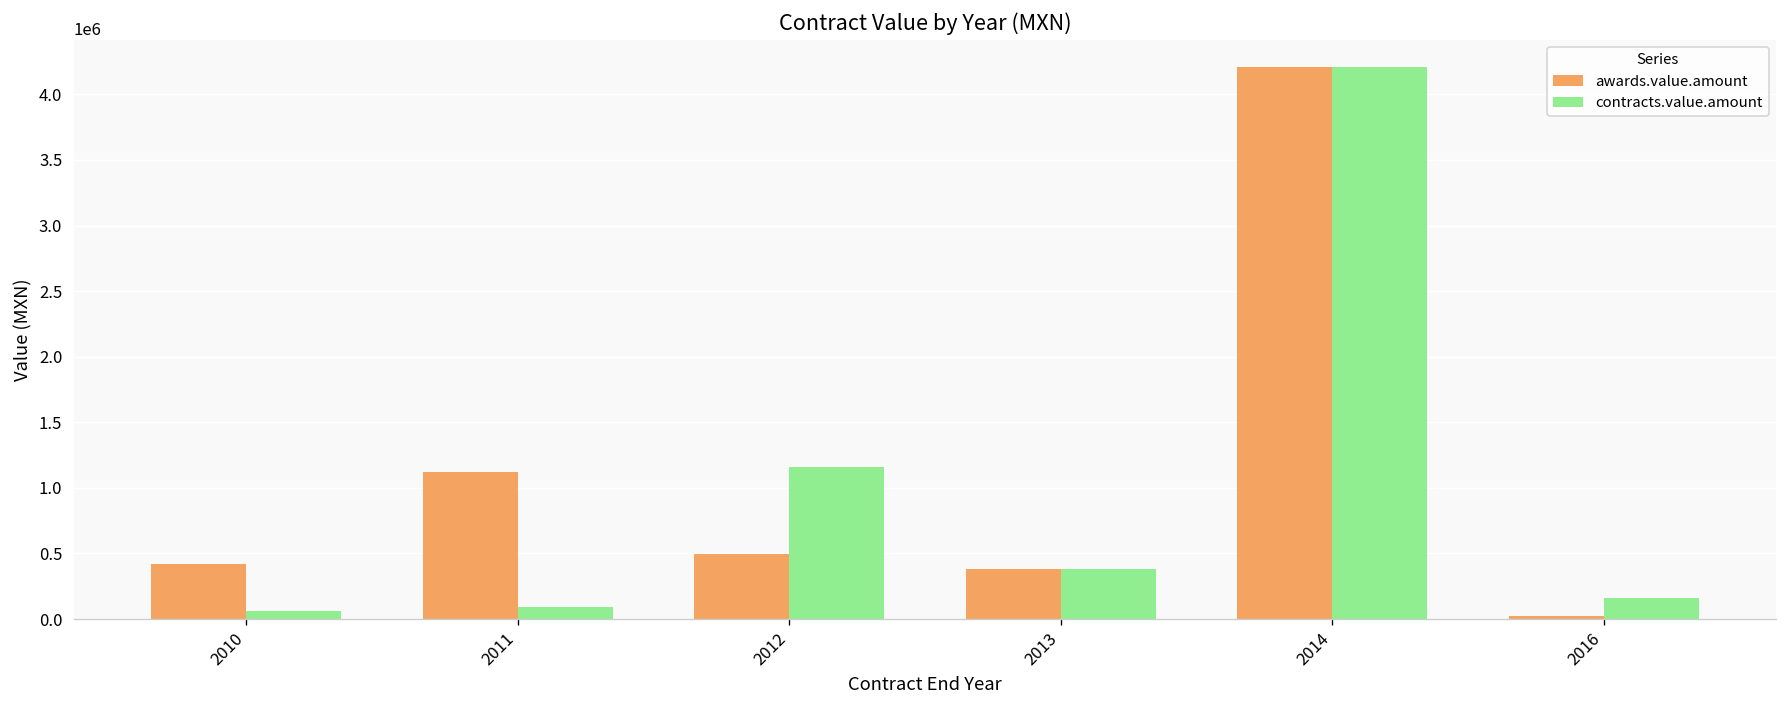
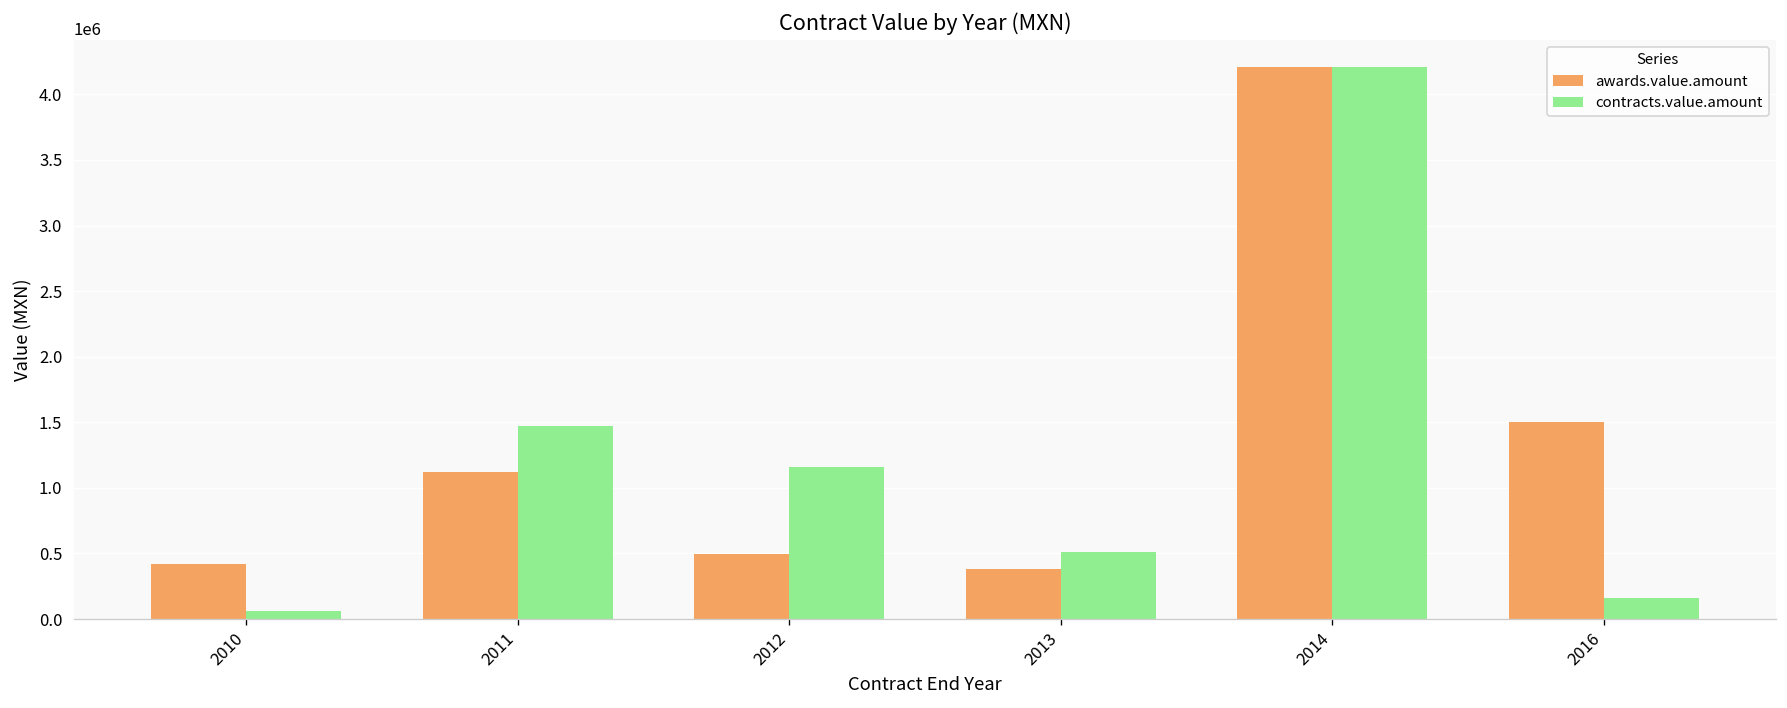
contracts.value.amount, 2011: 90000 -> 1480000
contracts.value.amount, 2013: 380000 -> 510000
awards.value.amount, 2016: 20000 -> 1500000
